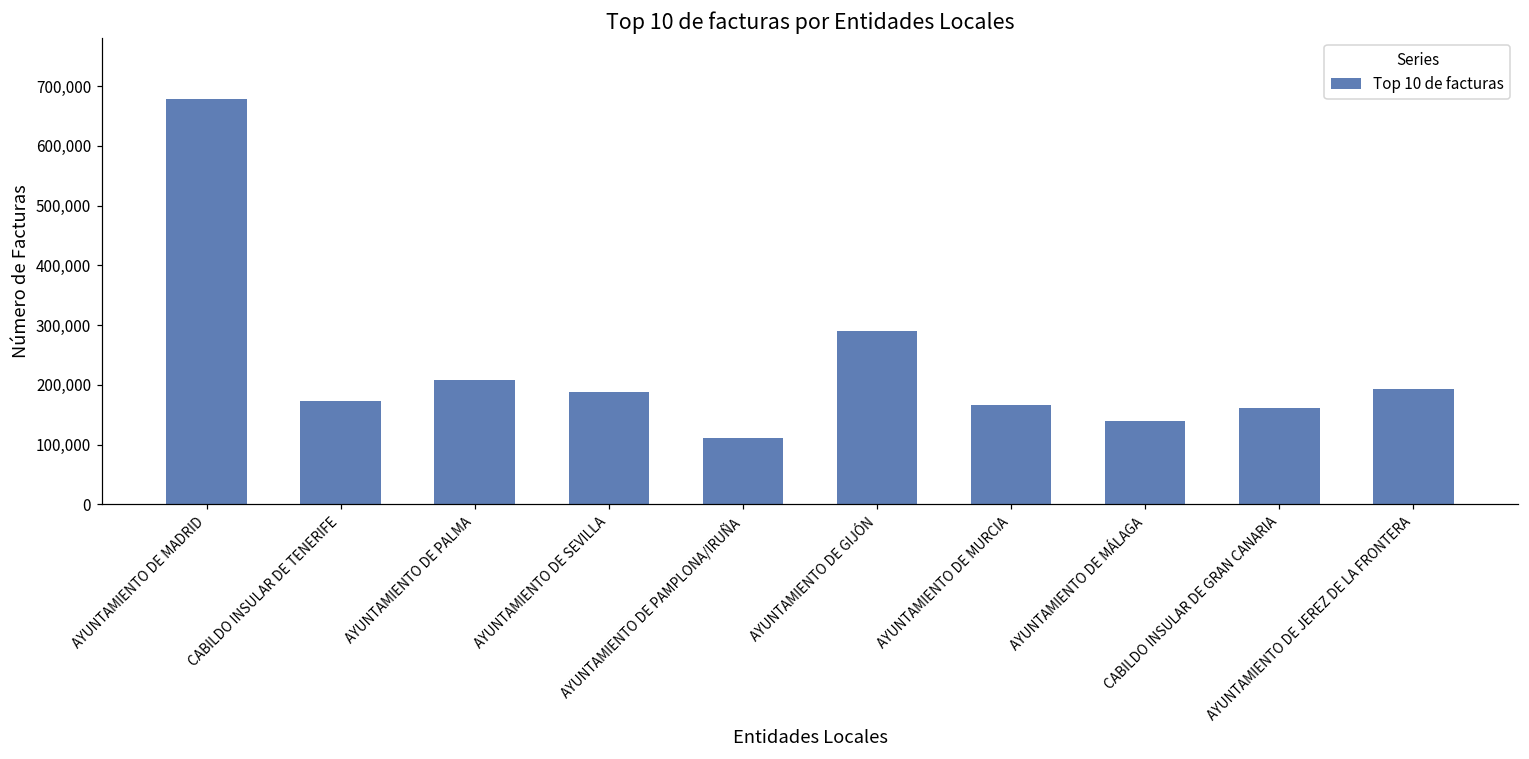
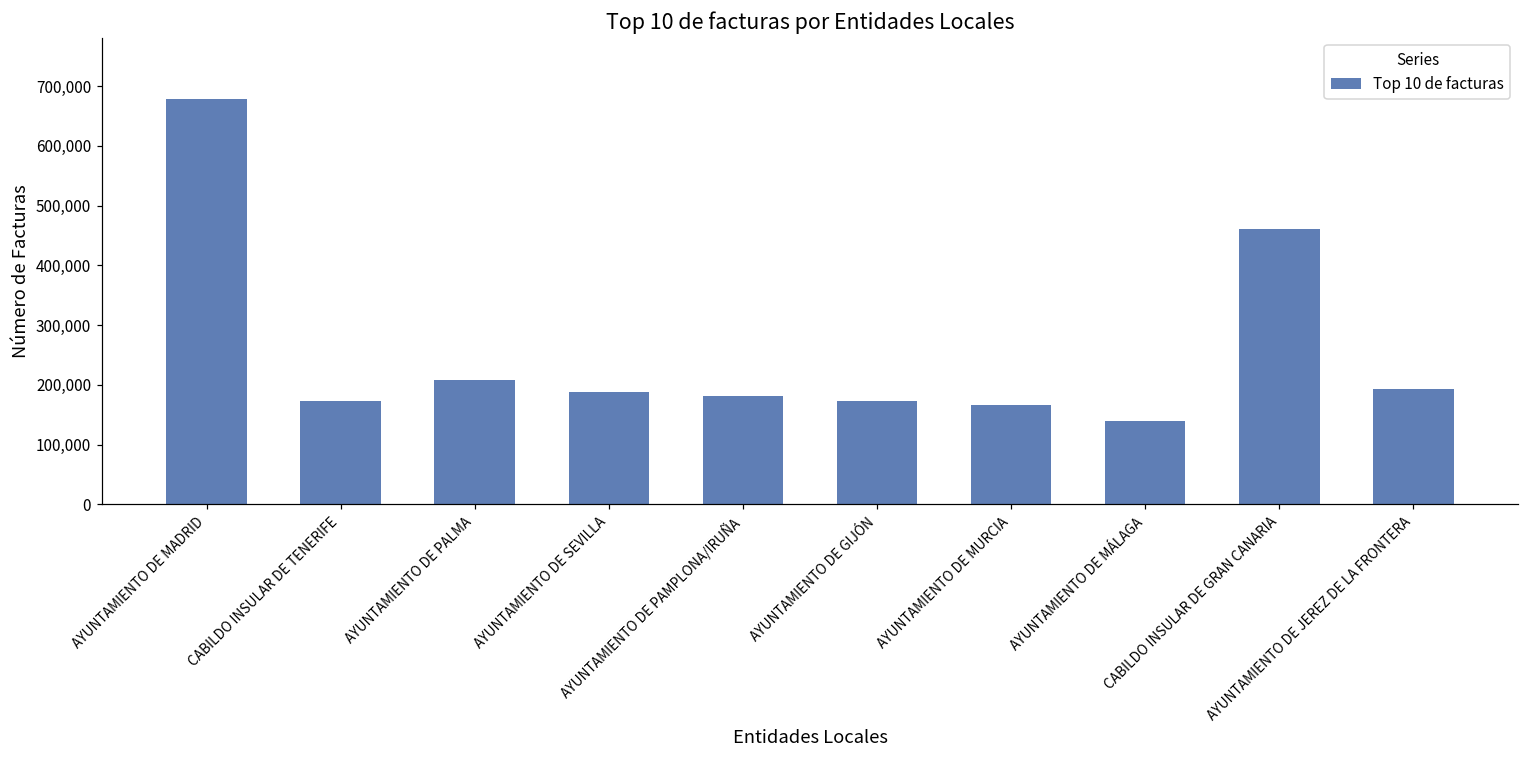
AYUNTAMIENTO DE PAMPLONA/IRUÑA: 110,000 -> 180,000
AYUNTAMIENTO DE GIJÓN: 290,000 -> 170,000
CABILDO INSULAR DE GRAN CANARIA: 160,000 -> 460,000
